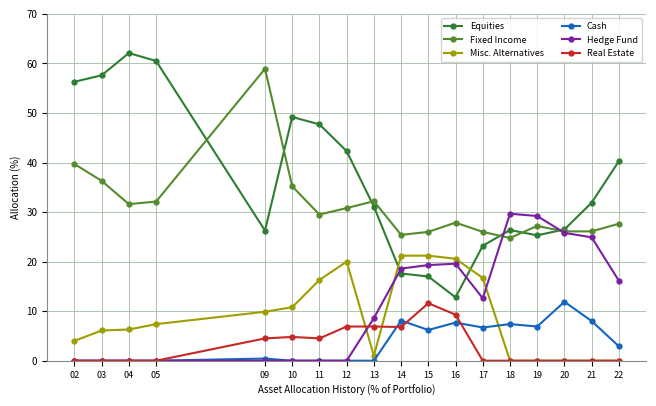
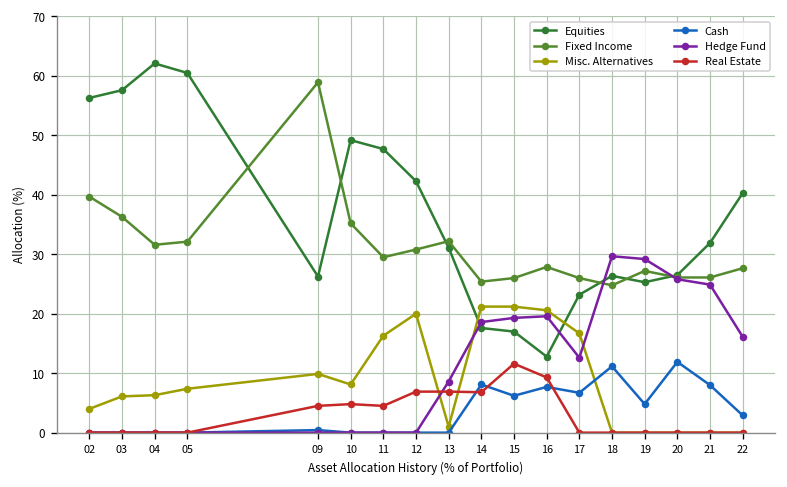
Misc. Alternatives, 10: 11 -> 8
Cash, 18: 7 -> 11
Cash, 19: 7 -> 5
